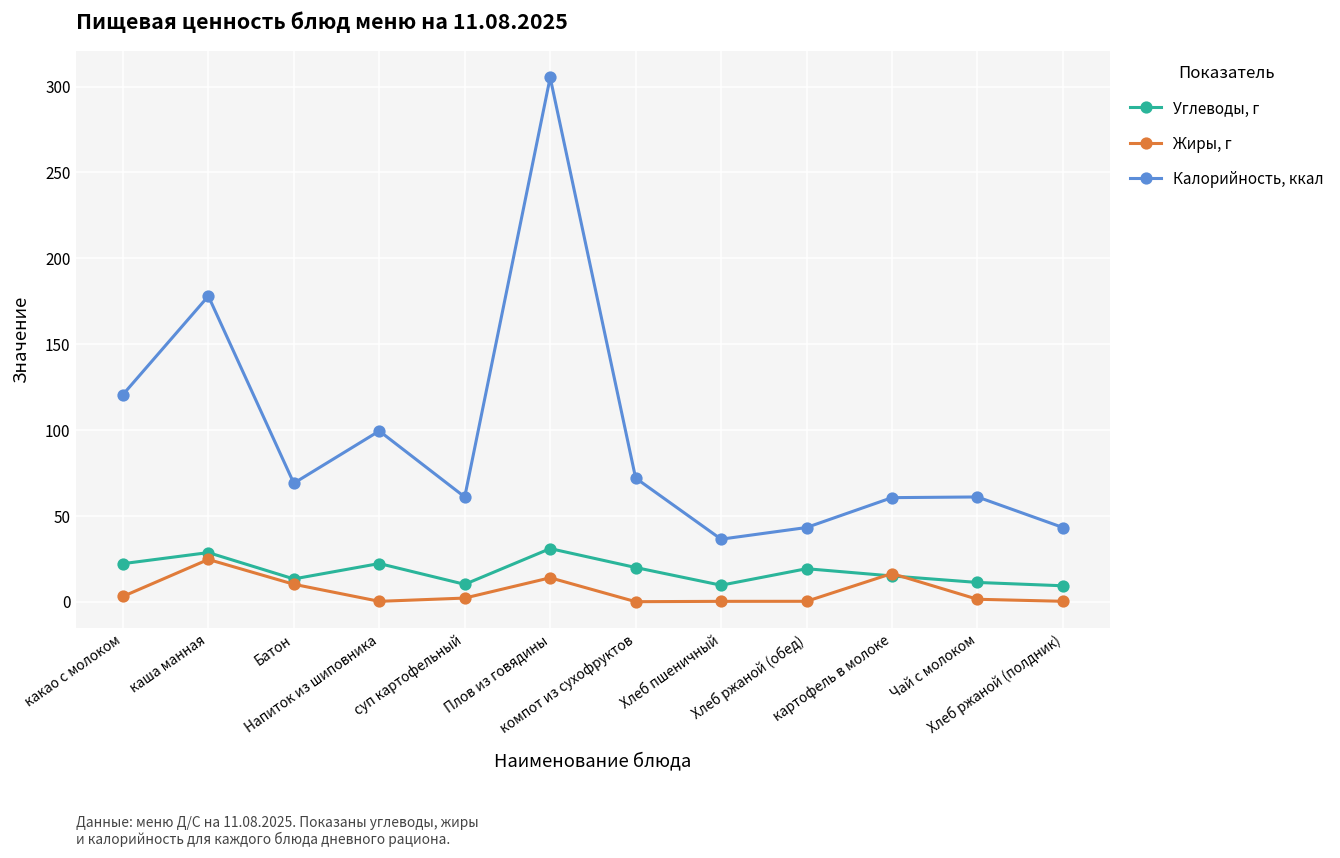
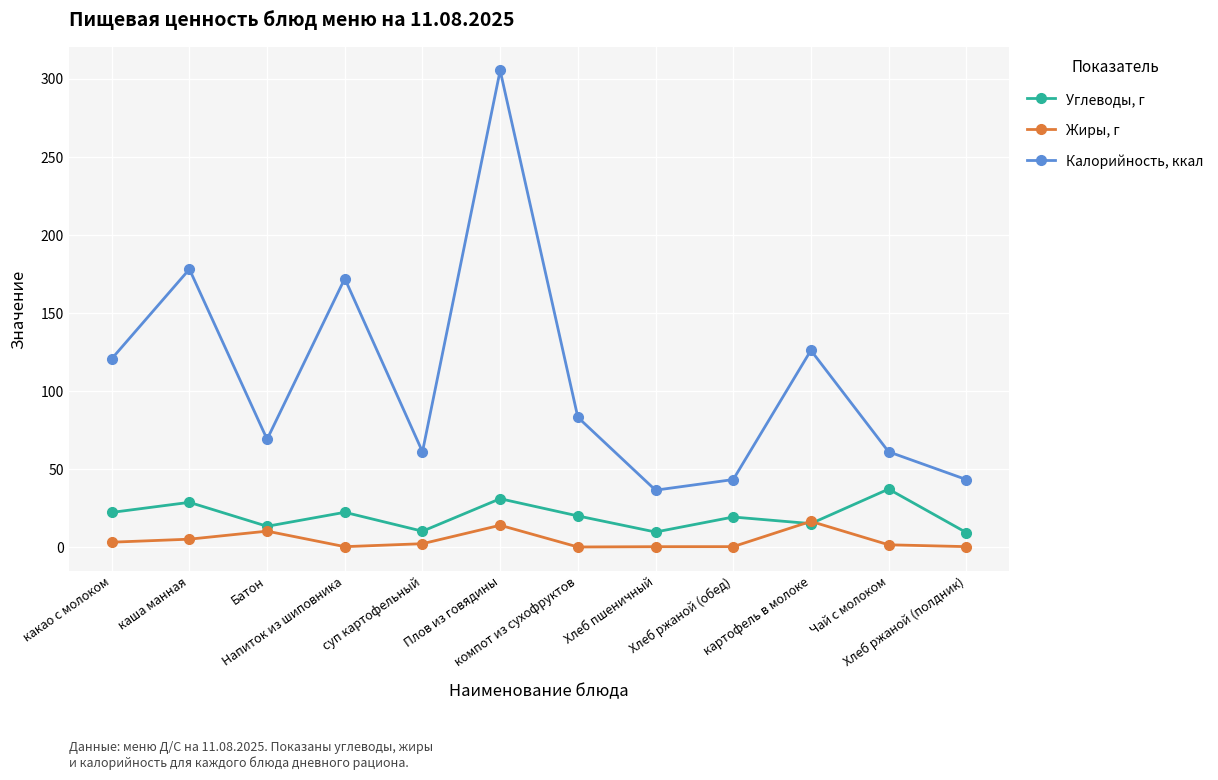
Жиры, г, каша манная: 25 -> 5
Калорийность, ккал, Напиток из шиповника: 99 -> 172
Калорийность, ккал, компот из сухофруктов: 72 -> 83
Калорийность, ккал, картофель в молоке: 61 -> 126
Углеводы, г, Чай с молоком: 11 -> 37
